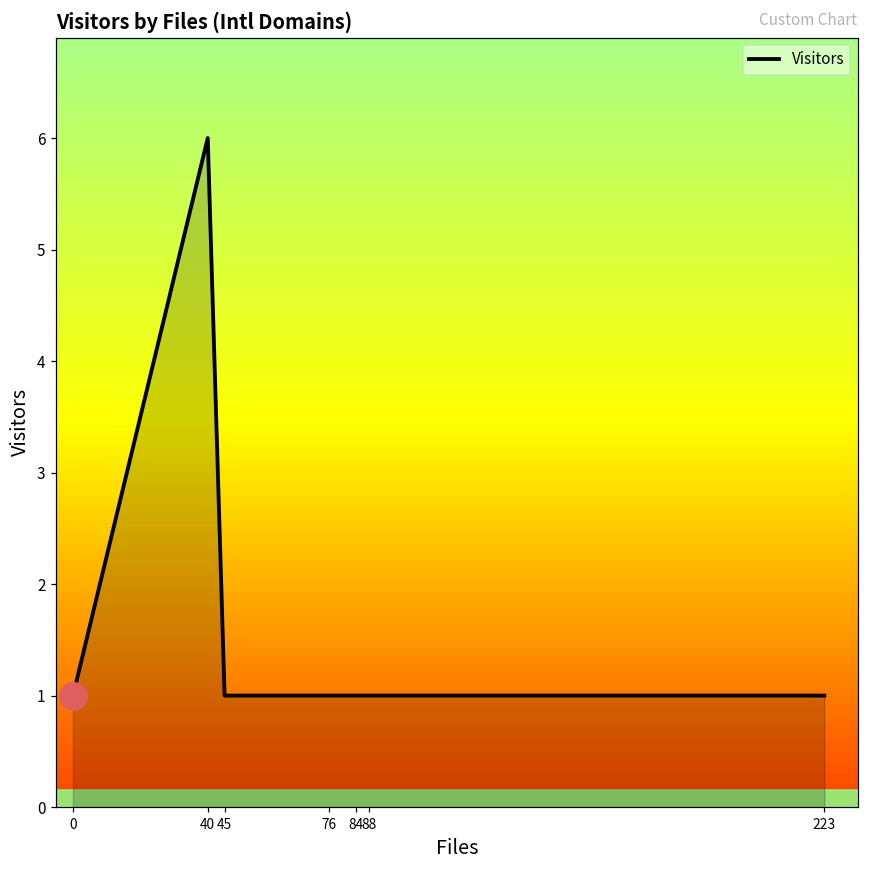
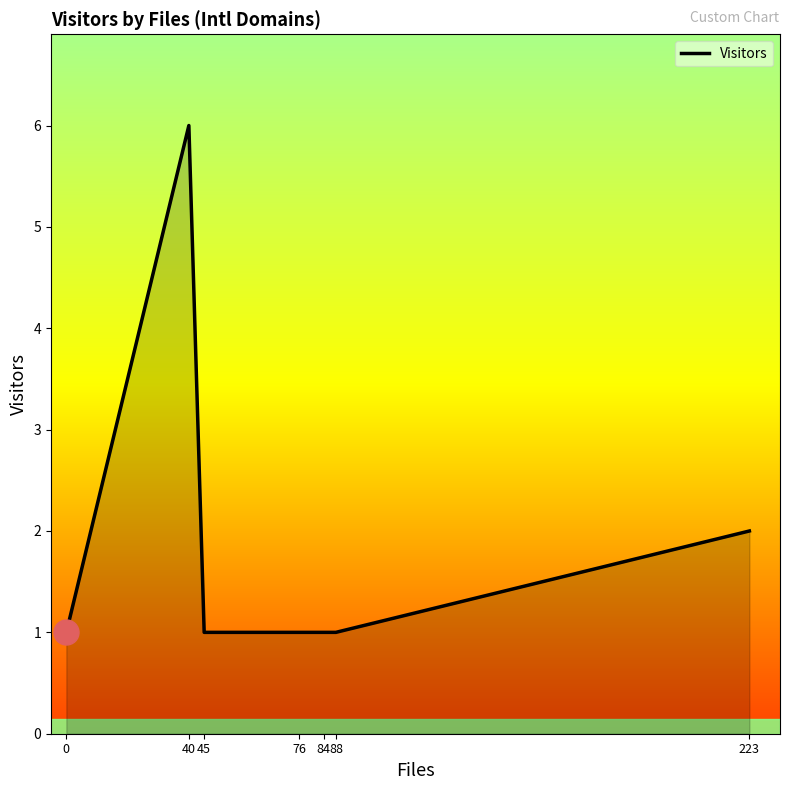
Visitors, 223: 1 -> 2
